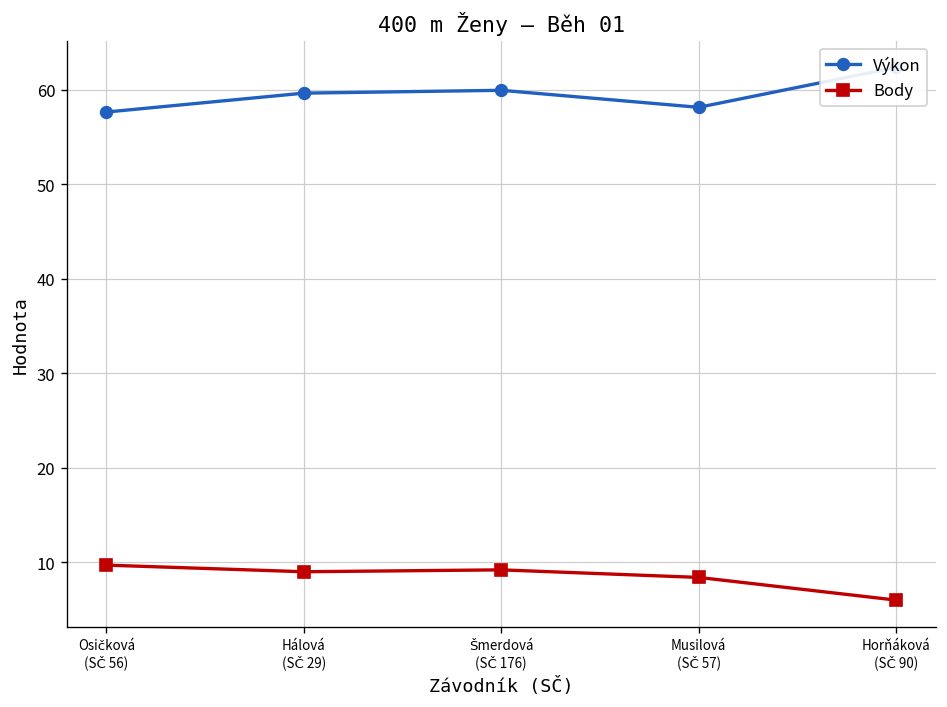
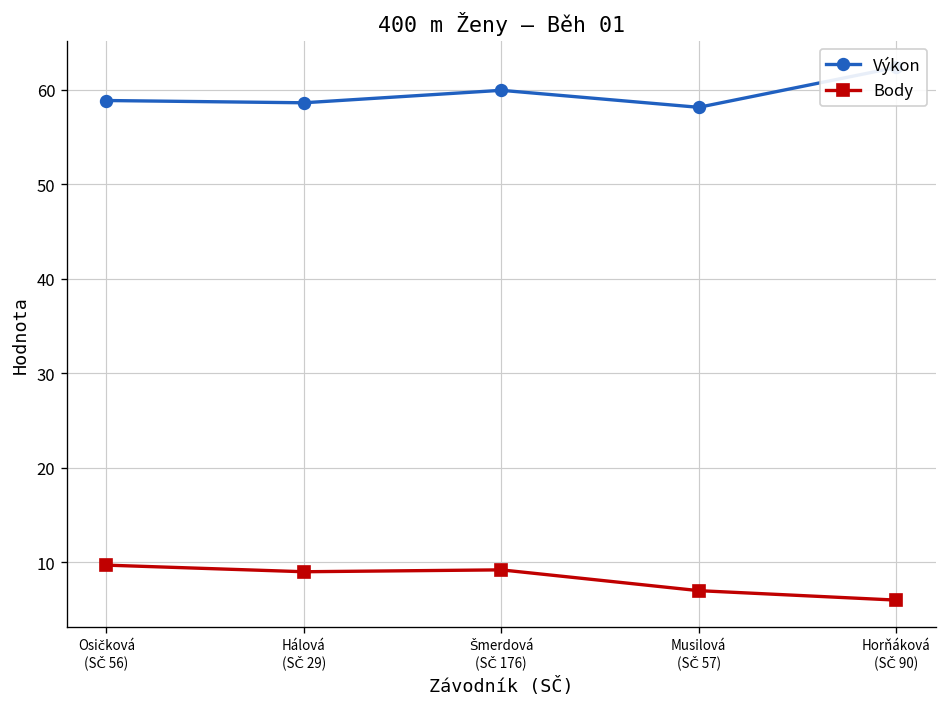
Výkon, Osičková (SČ 56): 58 -> 59
Výkon, Hálová (SČ 29): 60 -> 59
Body, Musilová (SČ 57): 8 -> 7
